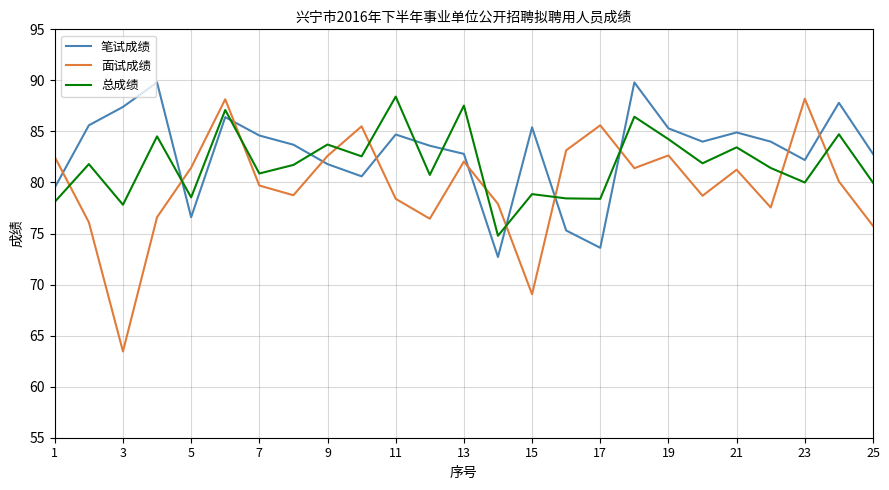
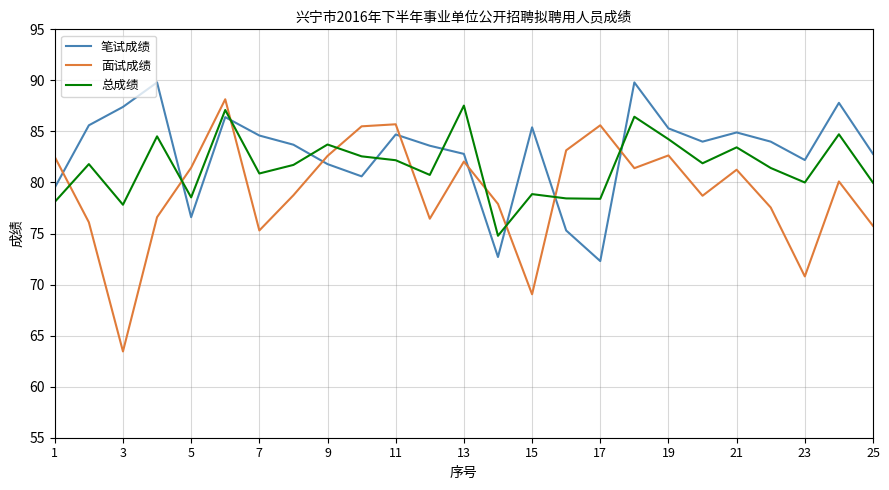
面试成绩, 7: 79.7 -> 75.3
面试成绩, 11: 78.4 -> 85.7
总成绩, 11: 88.4 -> 82.2
笔试成绩, 17: 73.6 -> 72.3
面试成绩, 23: 88.2 -> 70.8
